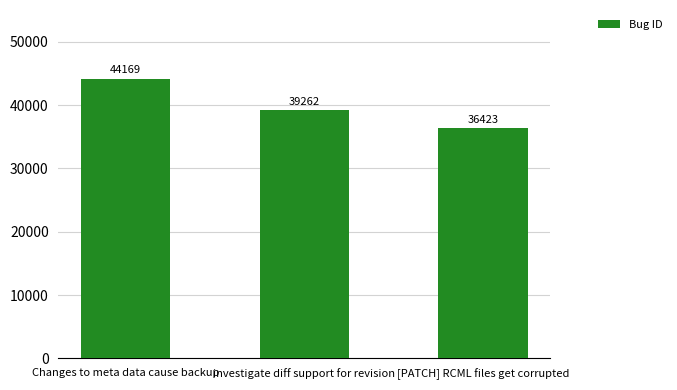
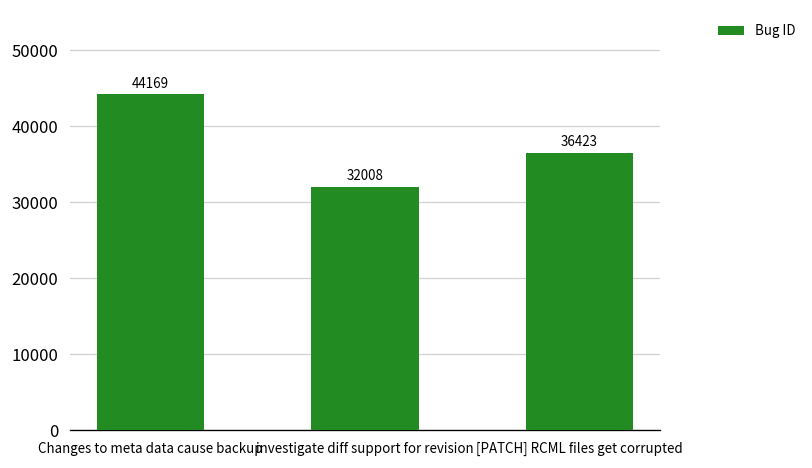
investigate diff support for revision: 39262 -> 32008
